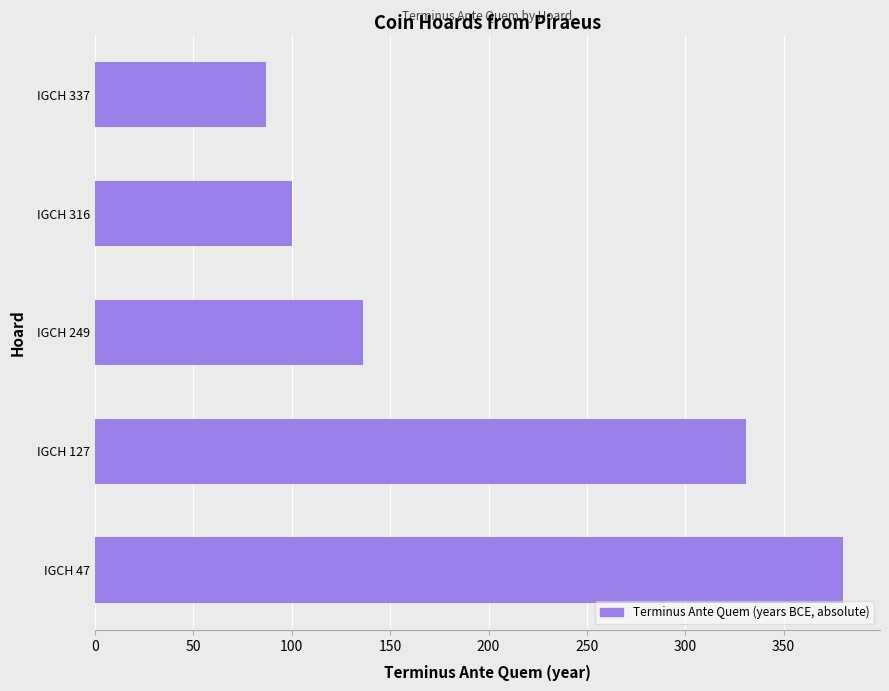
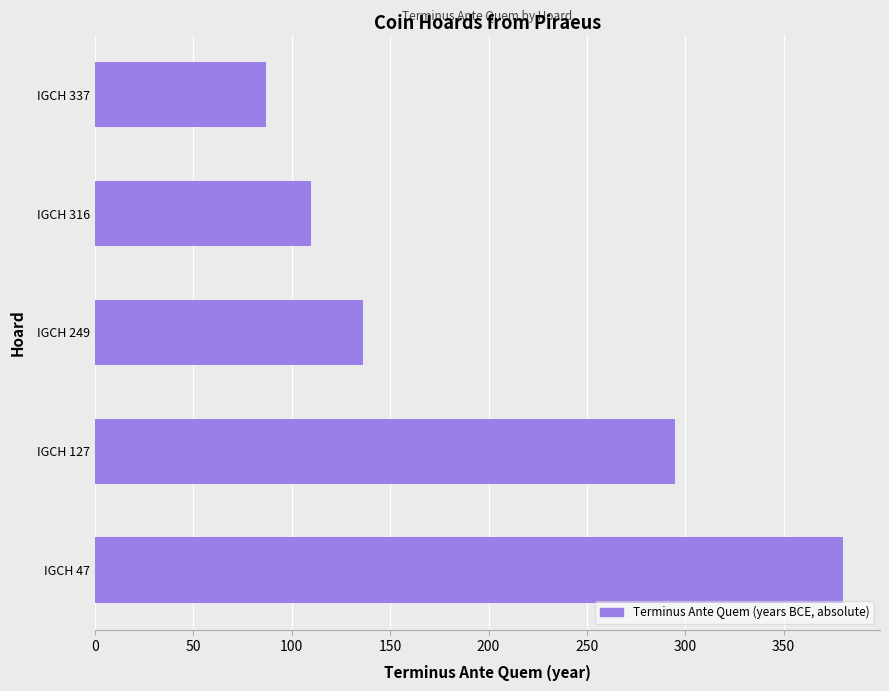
IGCH 316: 100 -> 110
IGCH 127: 331 -> 295
